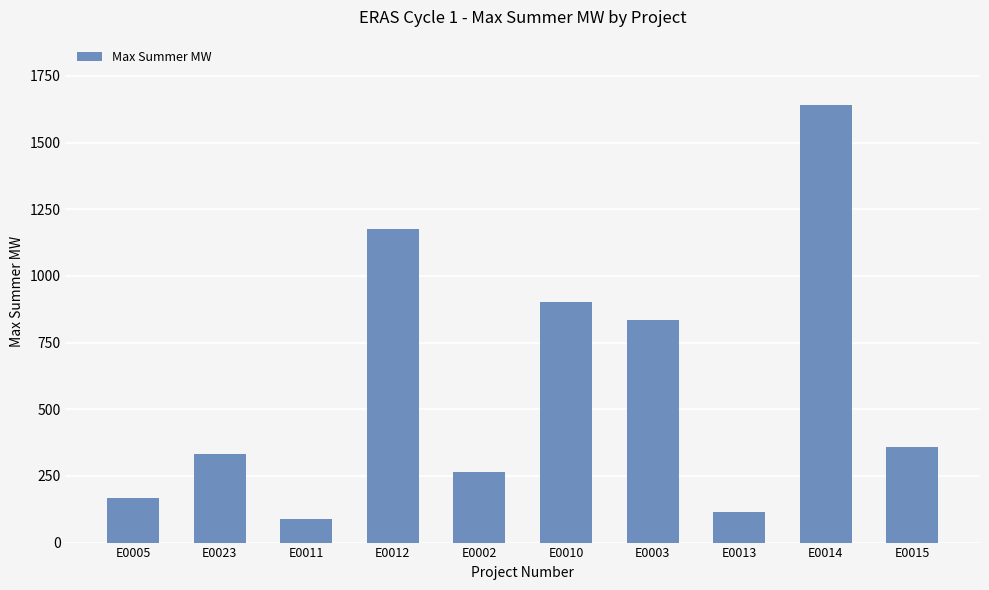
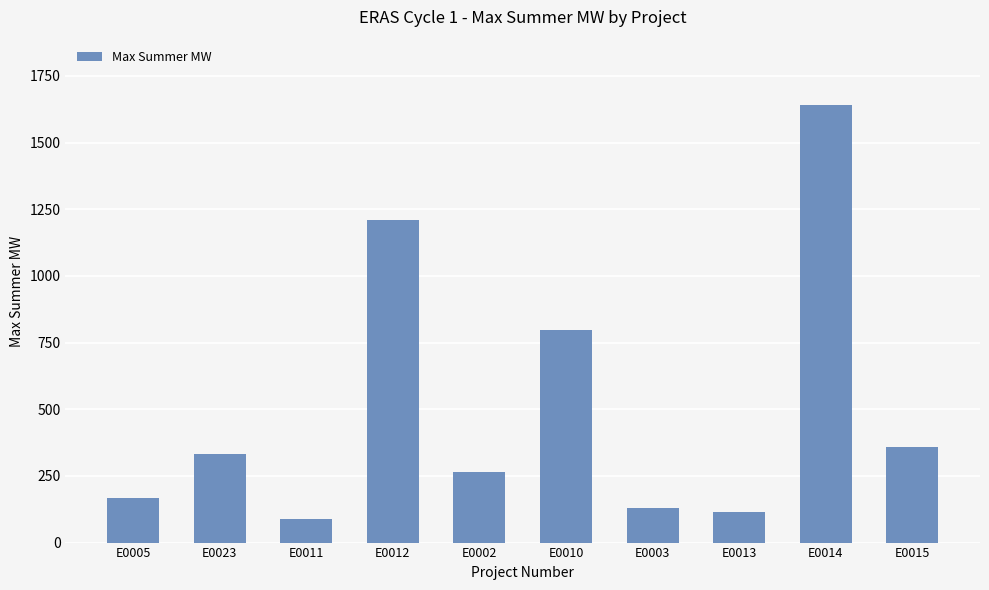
E0012: 1180 -> 1210
E0010: 900 -> 800
E0003: 830 -> 130
